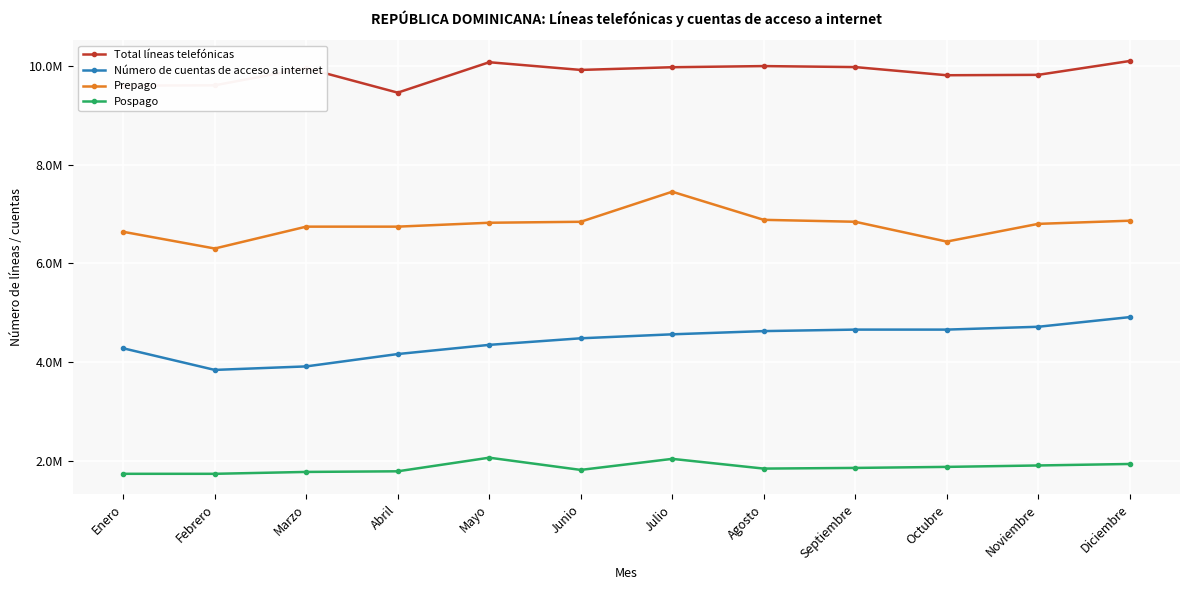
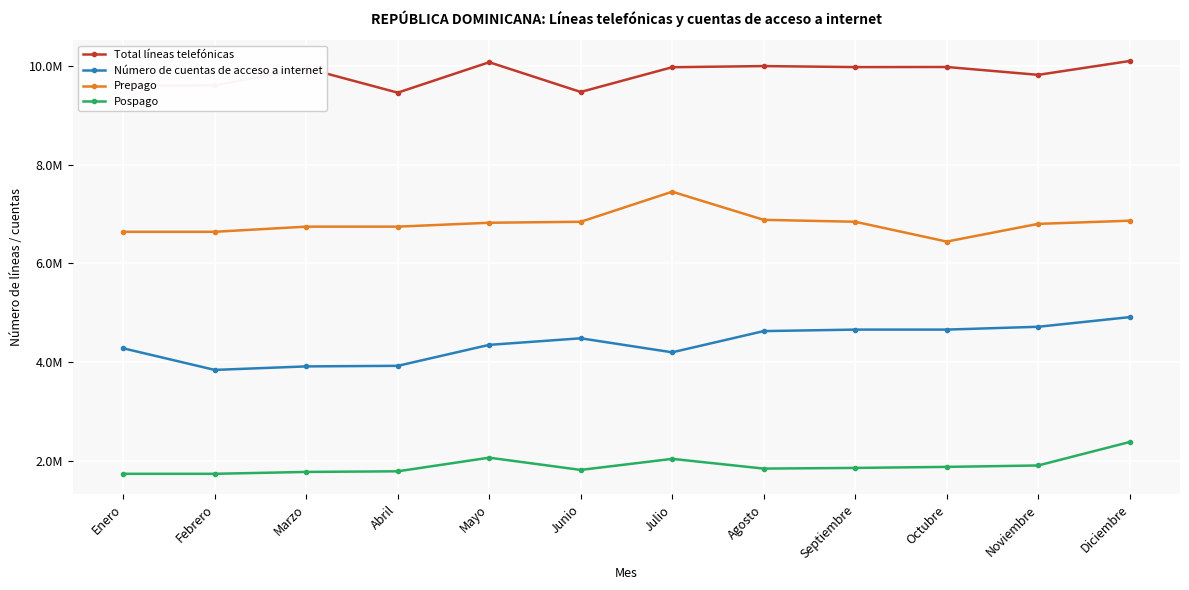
Prepago, Febrero: 6300000 -> 6600000
Número de cuentas de acceso a internet, Abril: 4200000 -> 3900000
Total líneas telefónicas, Junio: 9900000 -> 9500000
Número de cuentas de acceso a internet, Julio: 4600000 -> 4200000
Total líneas telefónicas, Octubre: 9800000 -> 10000000
Pospago, Diciembre: 1900000 -> 2400000
